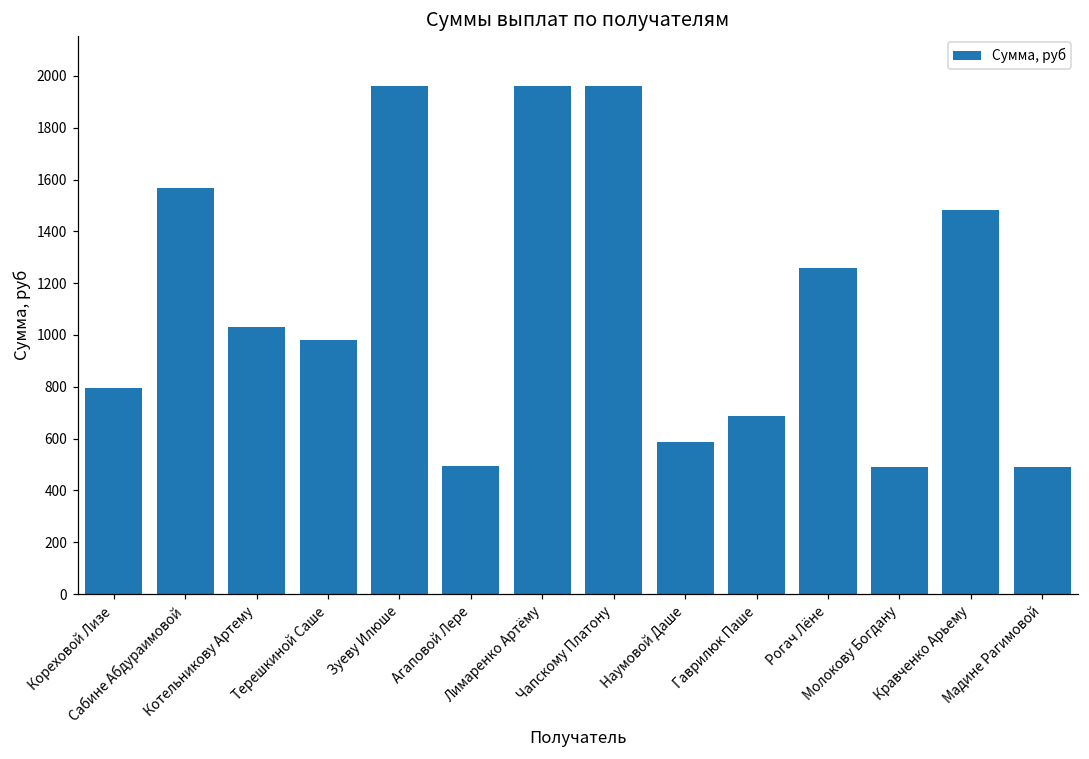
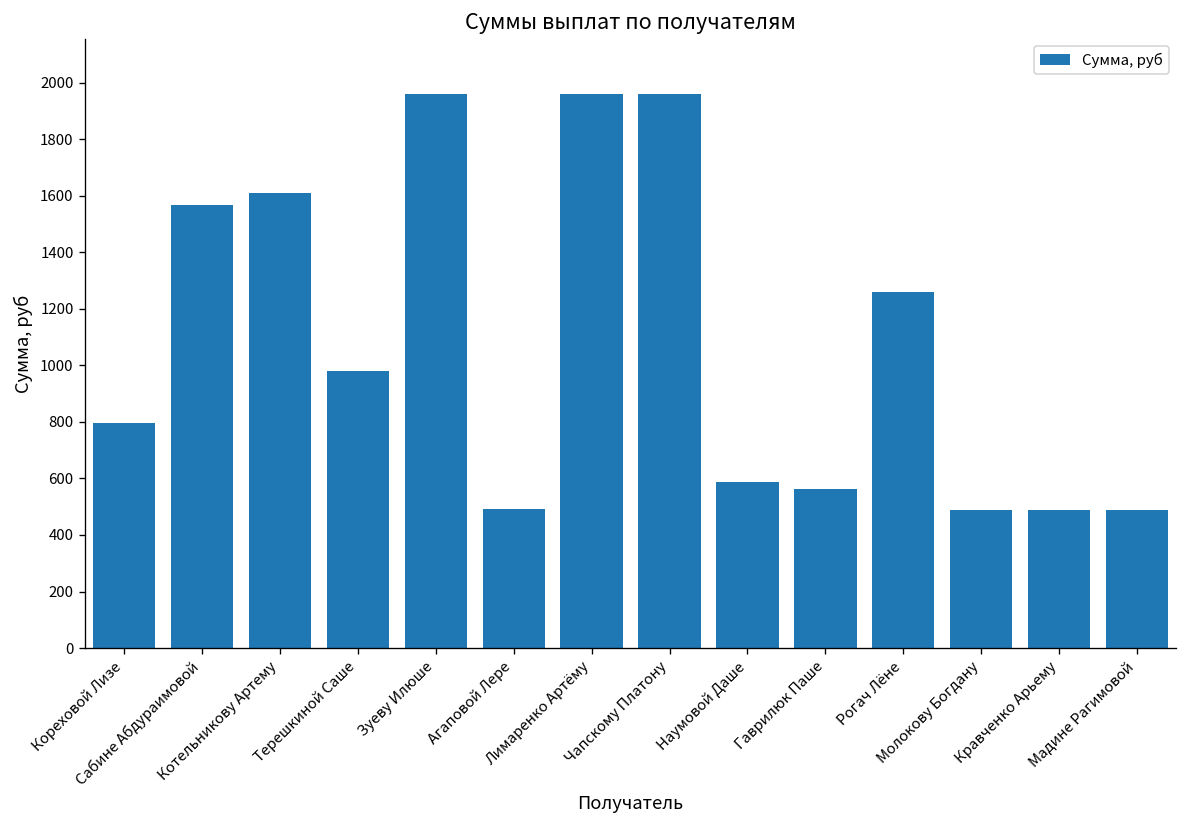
Котельникову Артему: 1030 -> 1610
Гаврилюк Паше: 690 -> 560
Кравченко Арьему: 1480 -> 490
